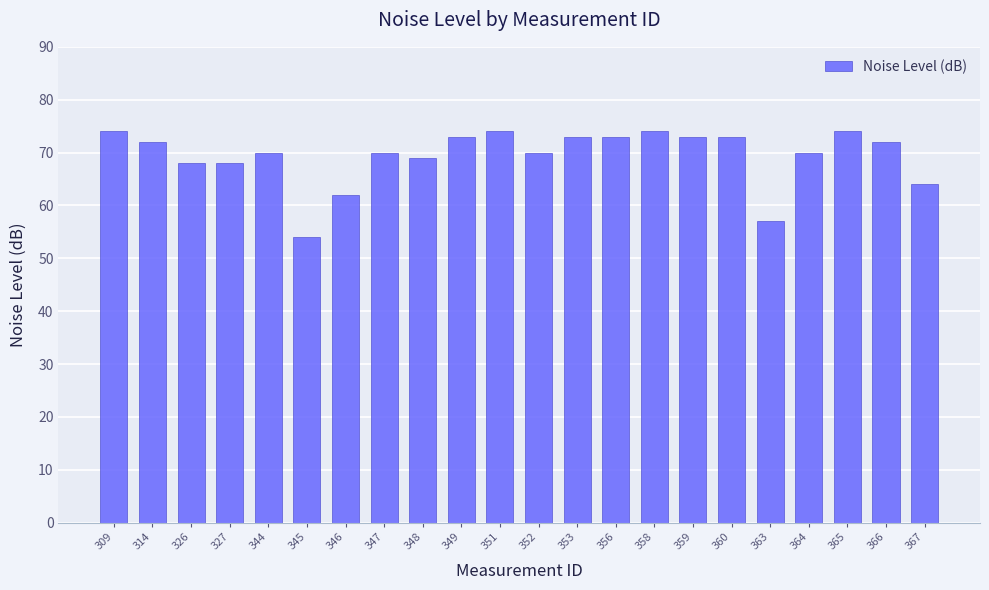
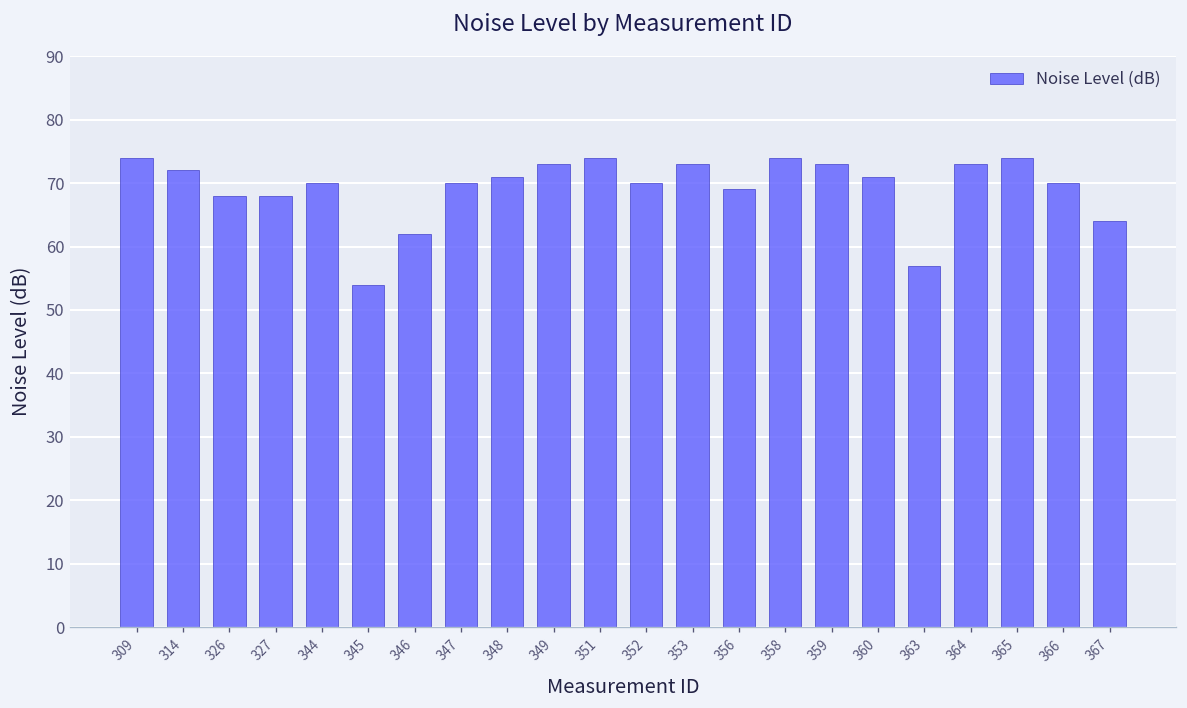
348: 69 -> 71
356: 73 -> 69
360: 73 -> 71
364: 70 -> 73
366: 72 -> 70
